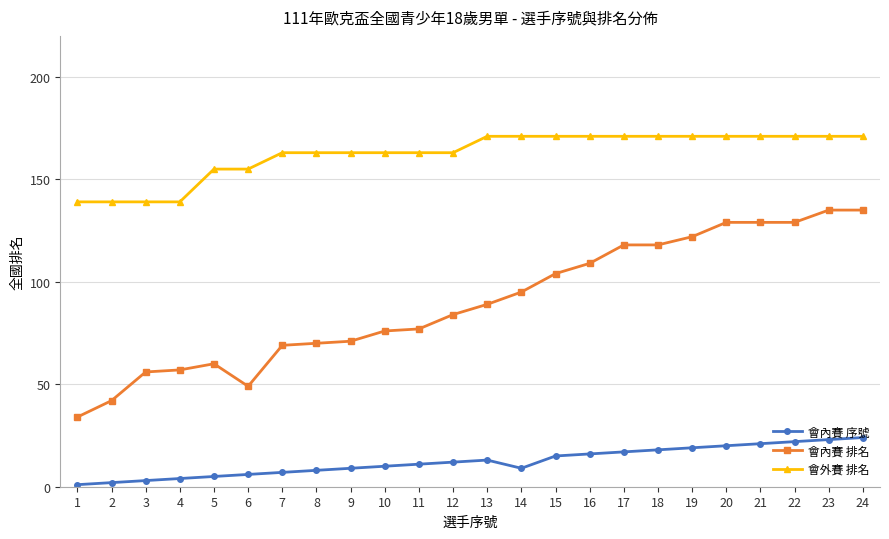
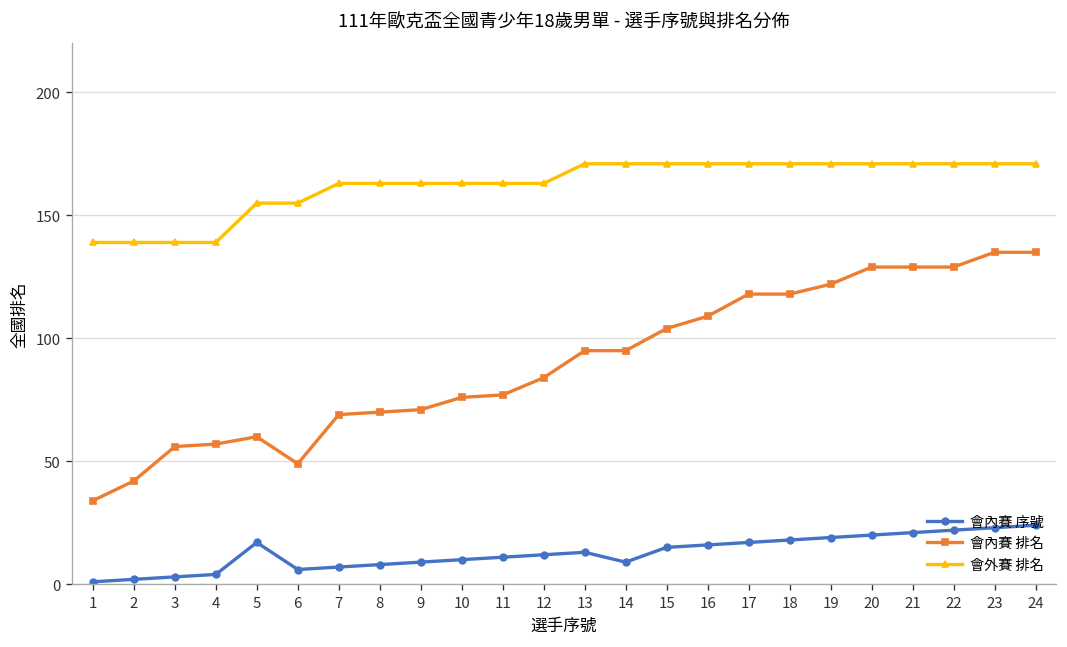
會內賽 序號, 5: 5 -> 17
會內賽 排名, 13: 89 -> 95
